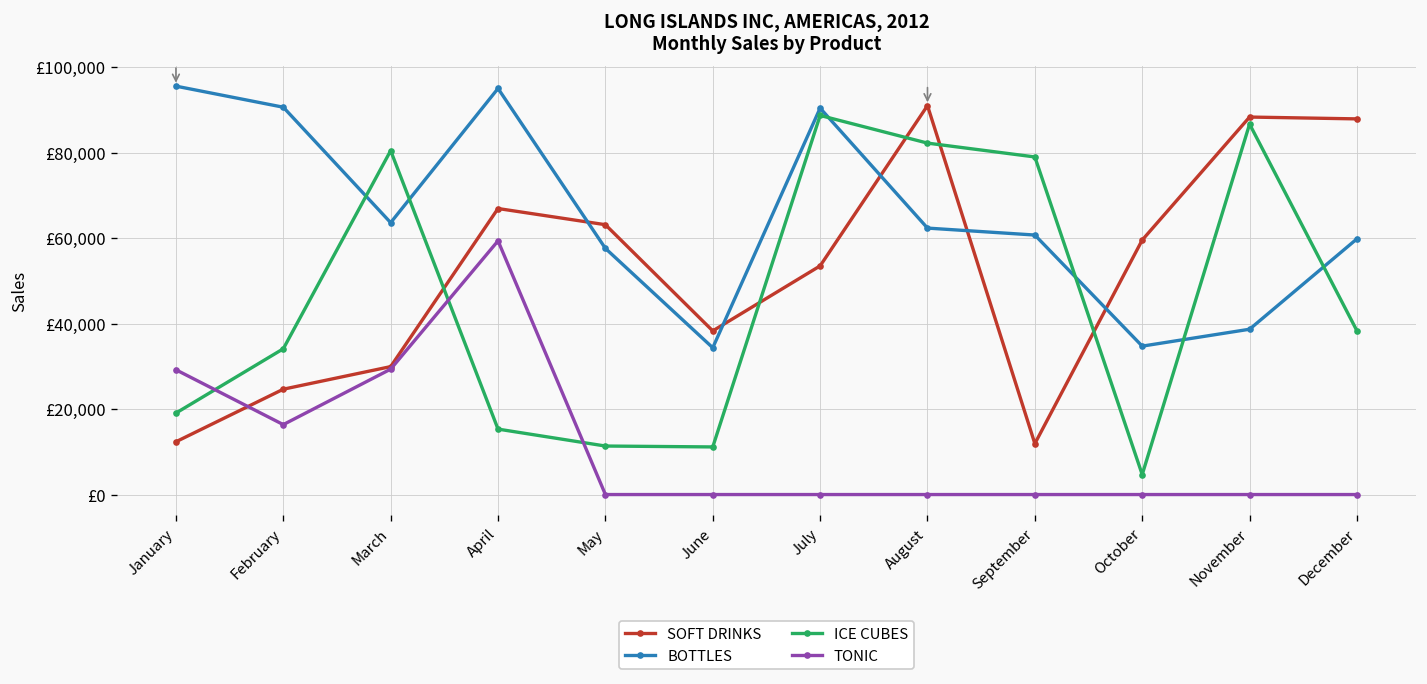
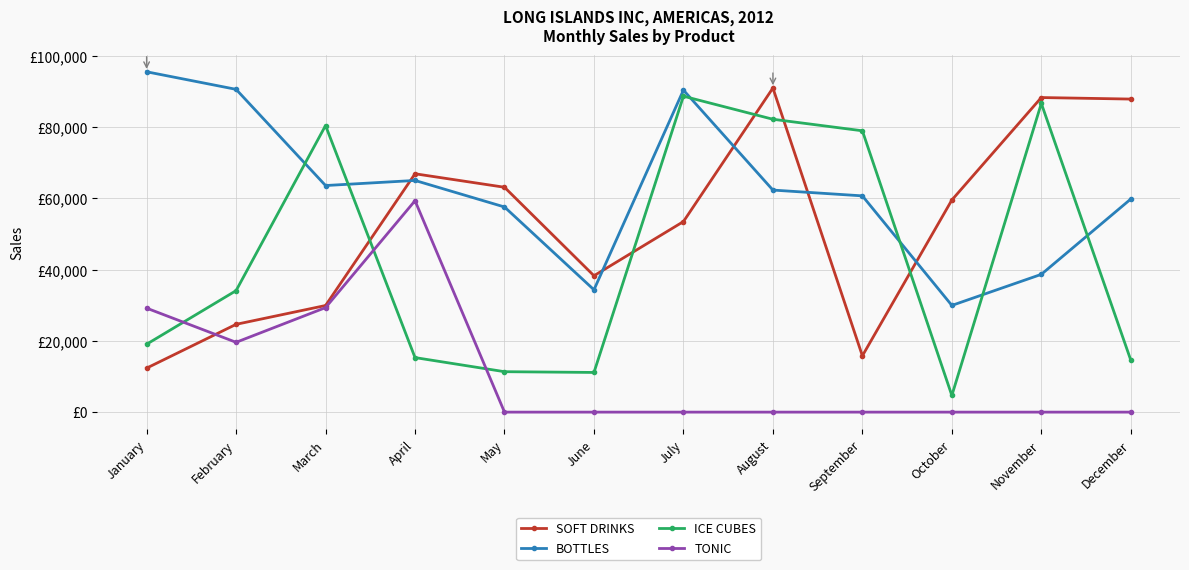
TONIC, February: £16,000 -> £20,000
BOTTLES, April: £95,000 -> £65,000
SOFT DRINKS, September: £12,000 -> £16,000
BOTTLES, October: £35,000 -> £30,000
ICE CUBES, December: £38,000 -> £15,000
